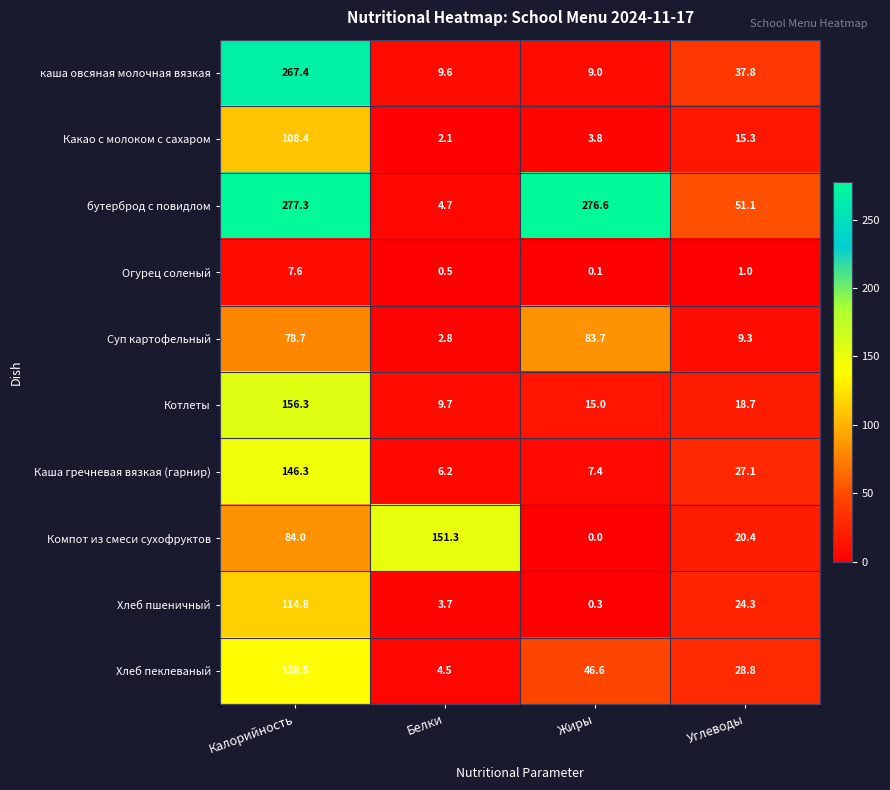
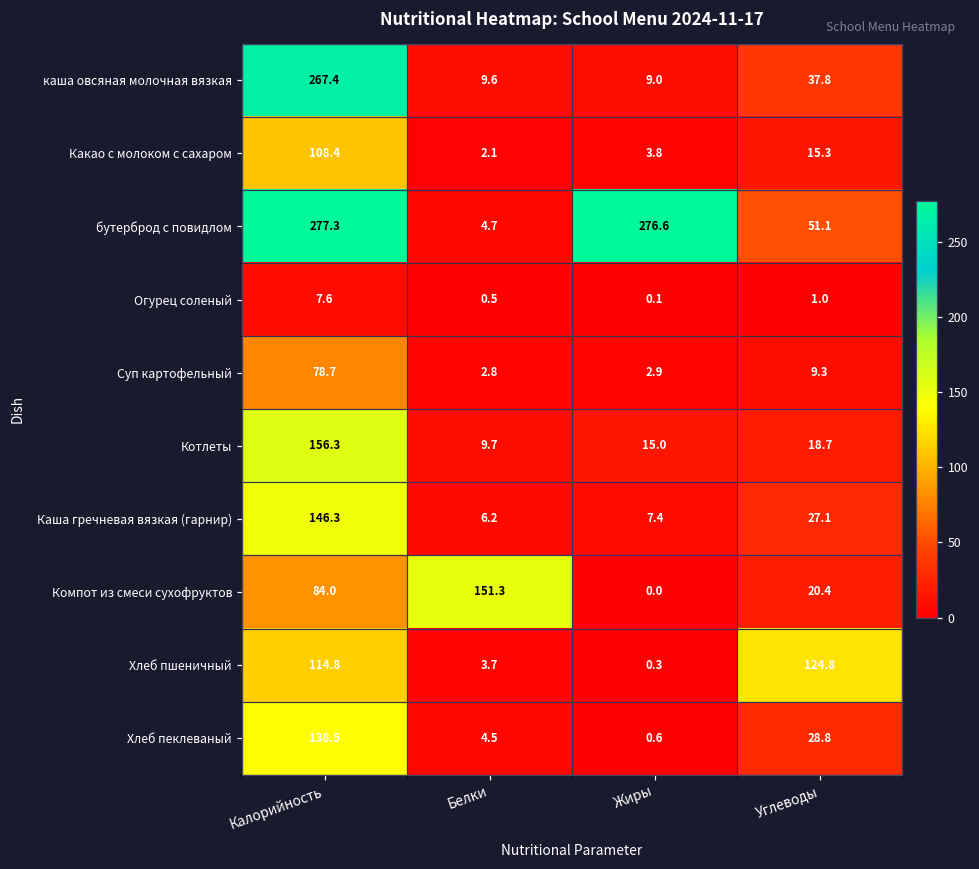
Суп картофельный, Жиры: 83.7 -> 2.9
Хлеб пшеничный, Углеводы: 24.3 -> 124.8
Хлеб пеклеваный, Жиры: 46.6 -> 0.6
